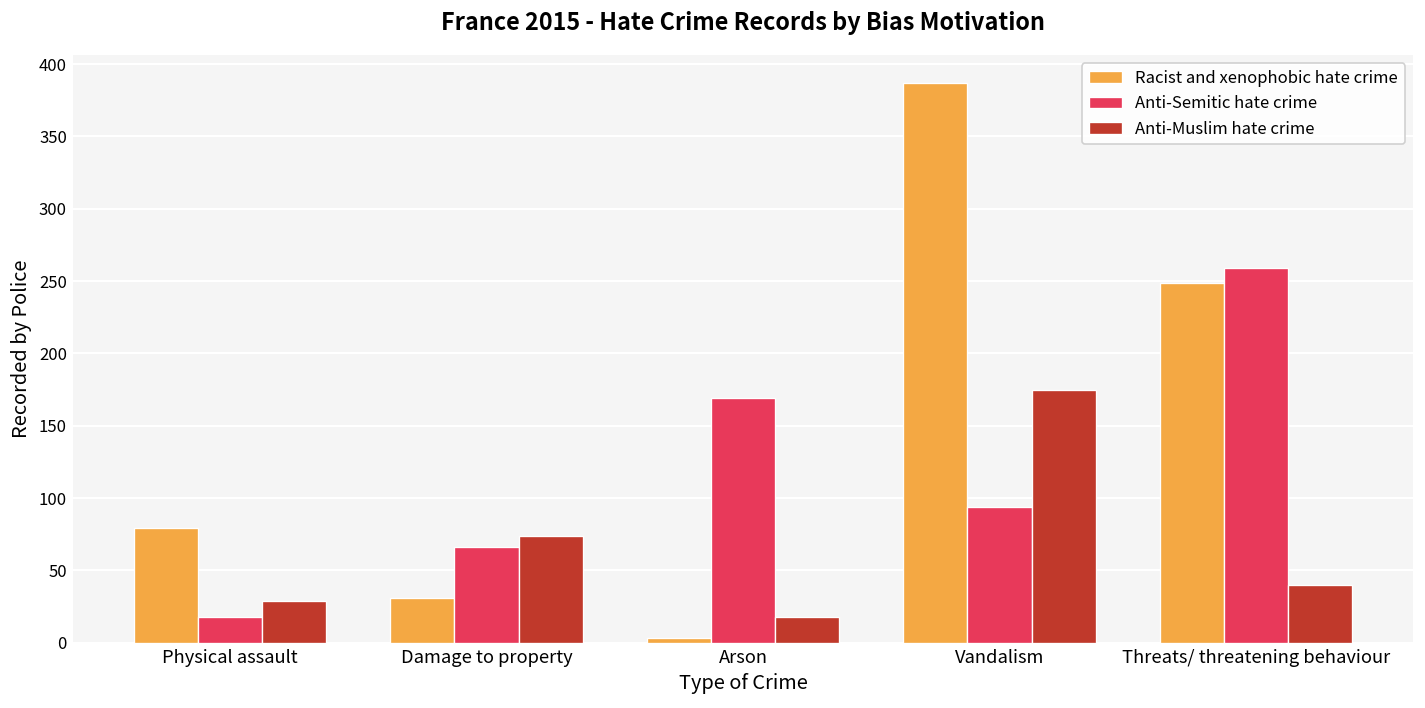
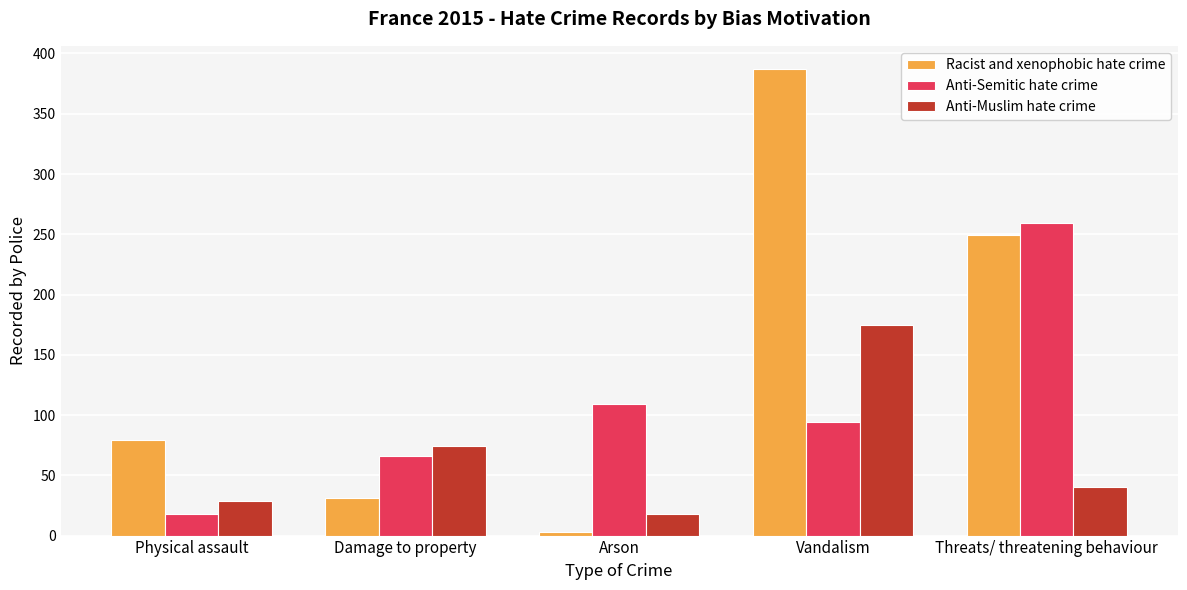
Anti-Semitic hate crime, Arson: 169 -> 109
